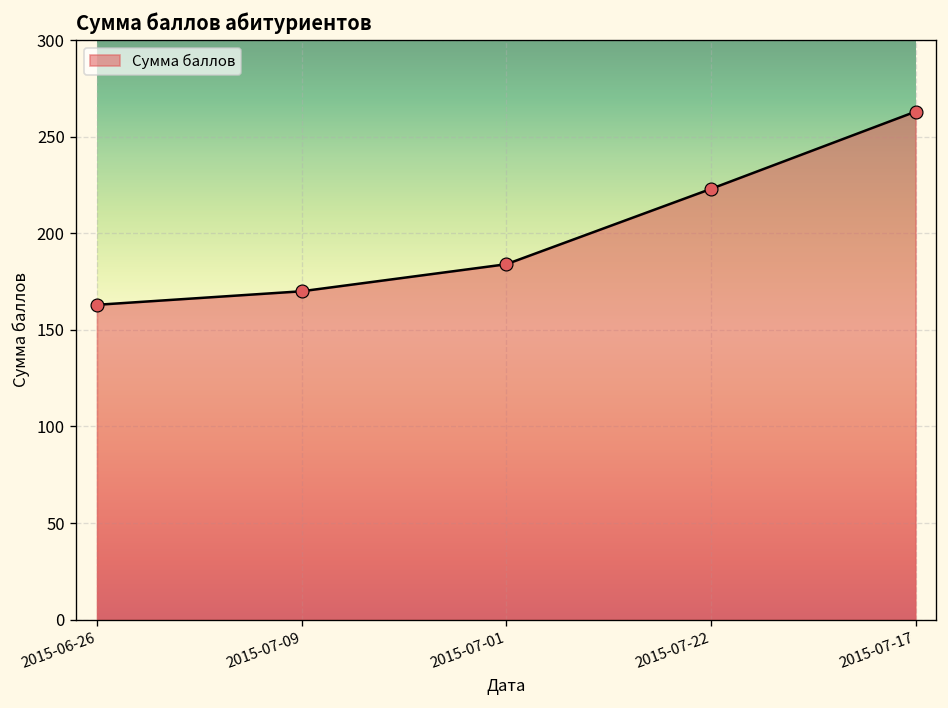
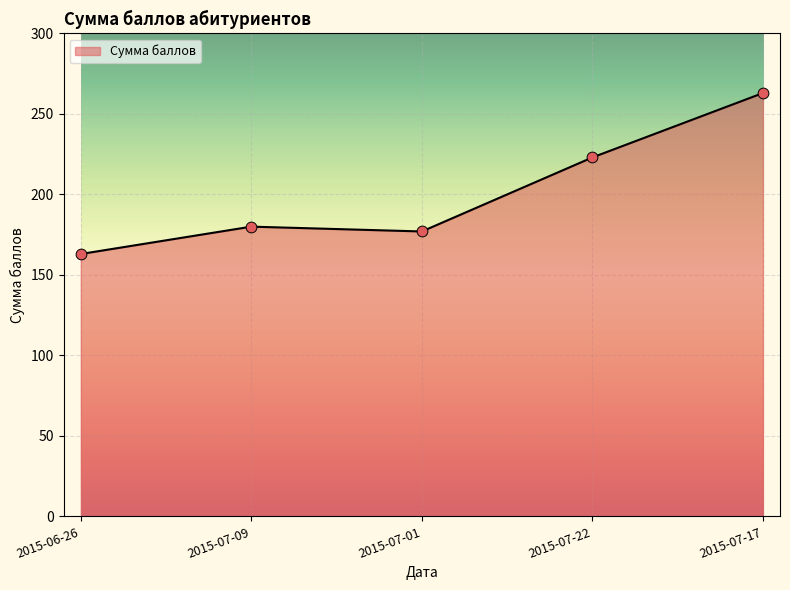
2015-07-09: 170 -> 180
2015-07-01: 184 -> 177
